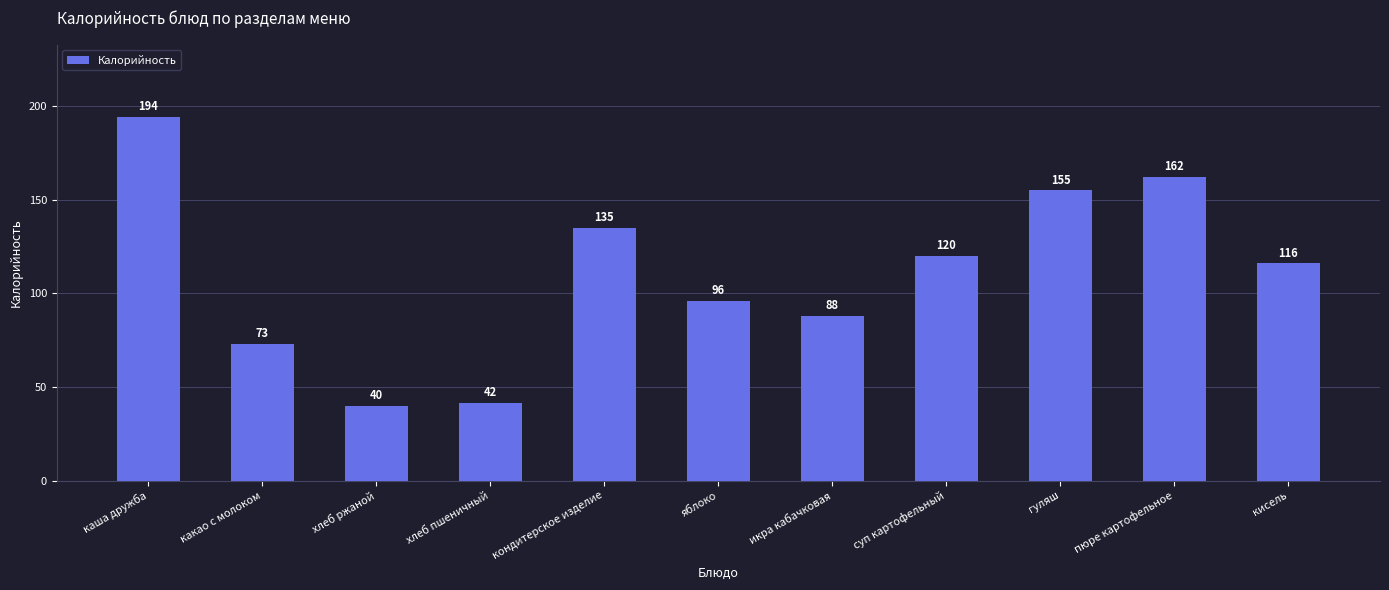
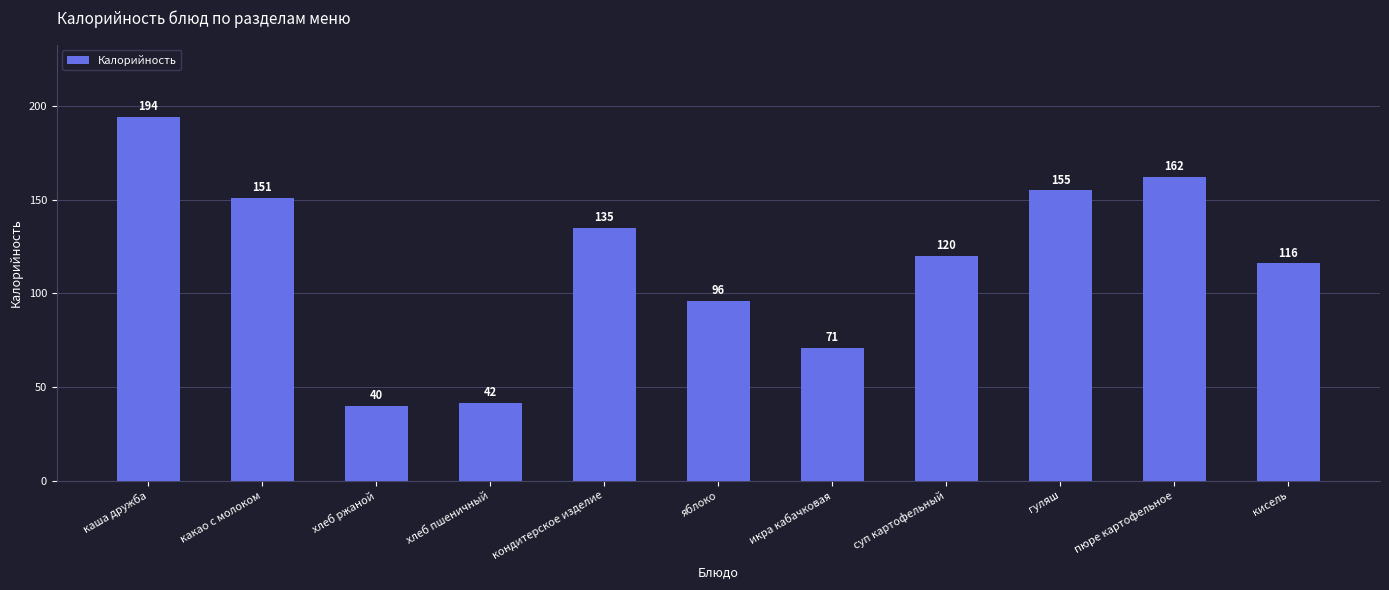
какао с молоком: 73 -> 151
икра кабачковая: 88 -> 71
